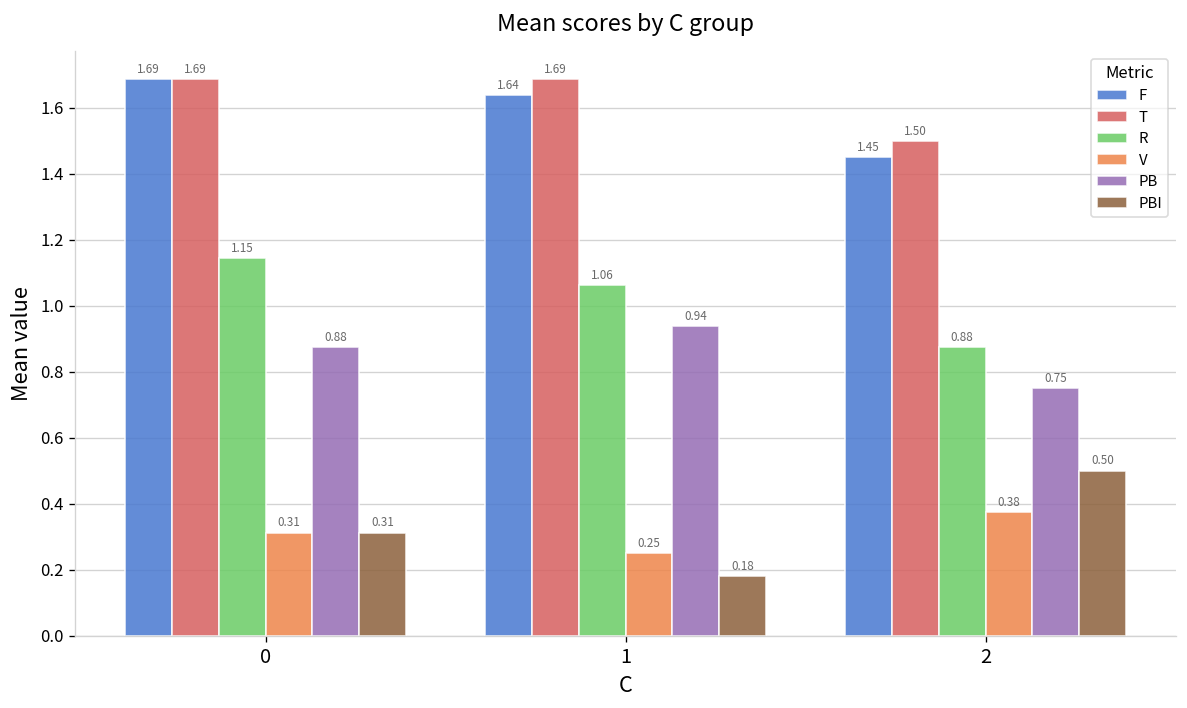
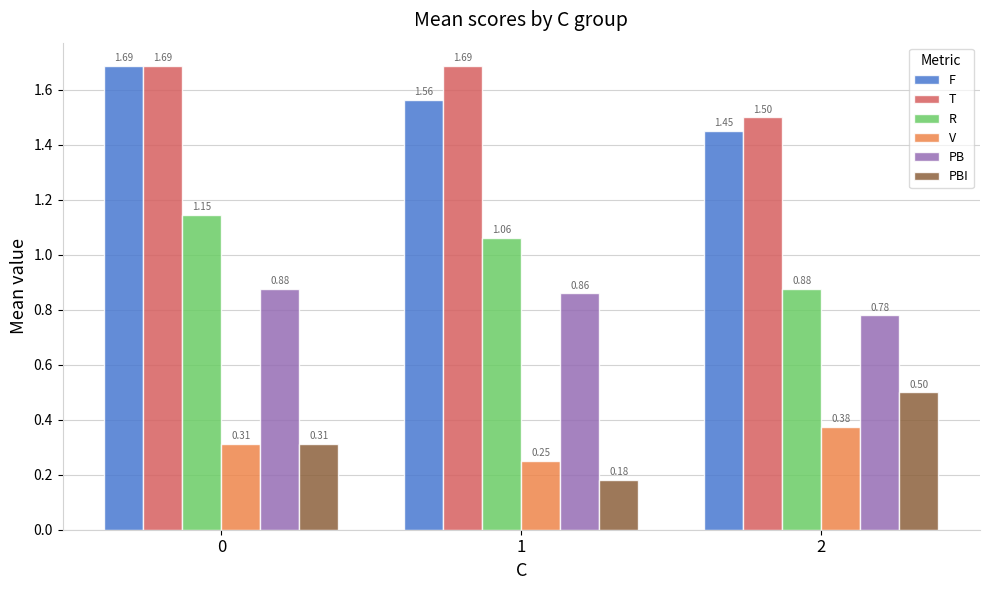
F, 1: 1.64 -> 1.56
PB, 1: 0.94 -> 0.86
PB, 2: 0.75 -> 0.78
